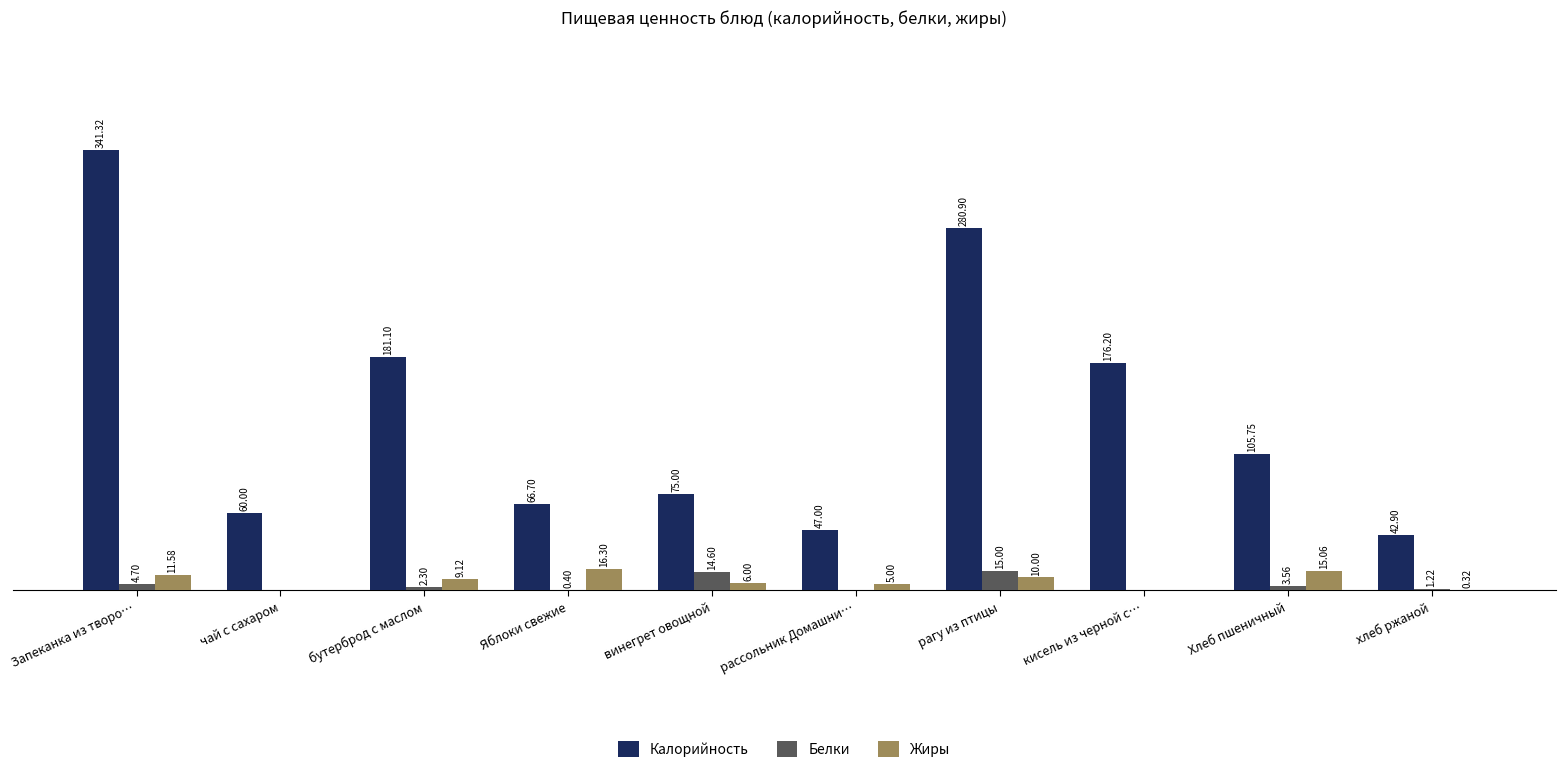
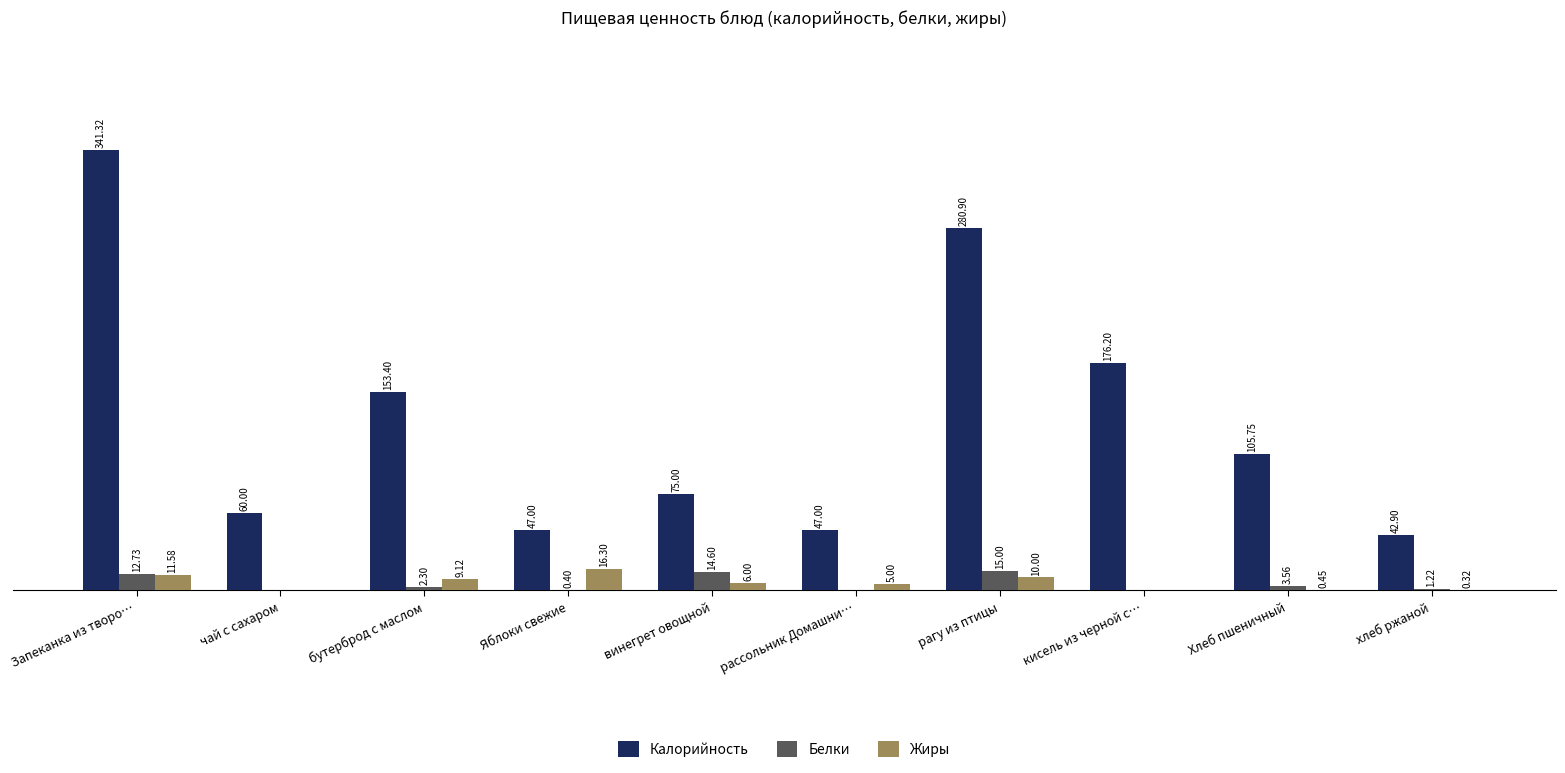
Белки, Запеканка из творо…: 4.70 -> 12.73
Калорийность, бутерброд с маслом: 181.10 -> 153.40
Калорийность, Яблоки свежие: 66.70 -> 47.00
Жиры, Хлеб пшеничный: 15.06 -> 0.45
